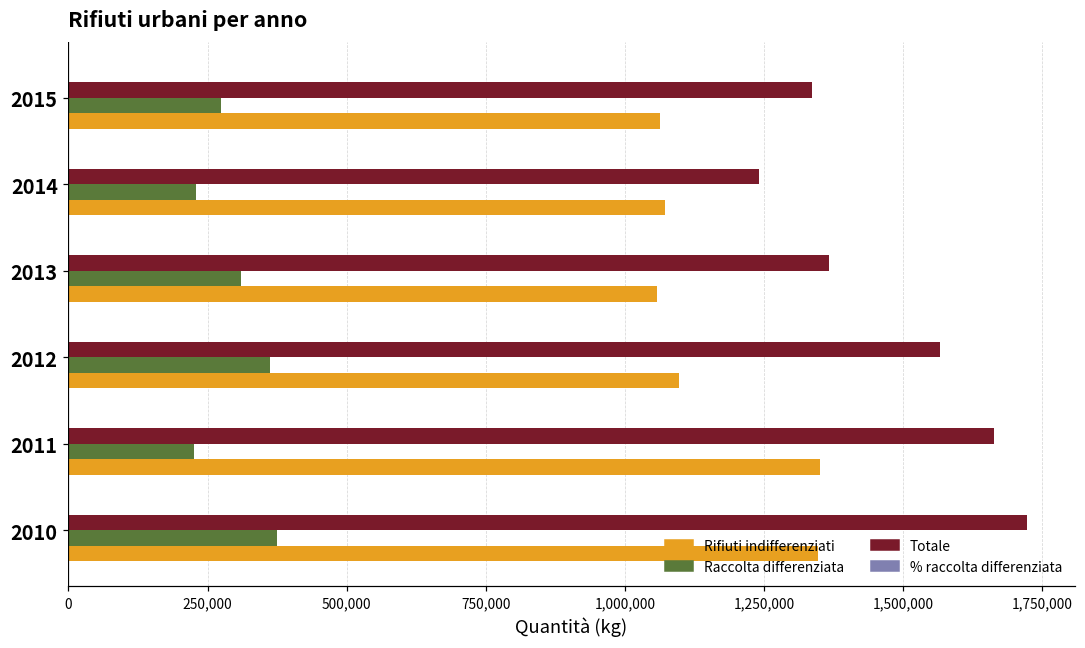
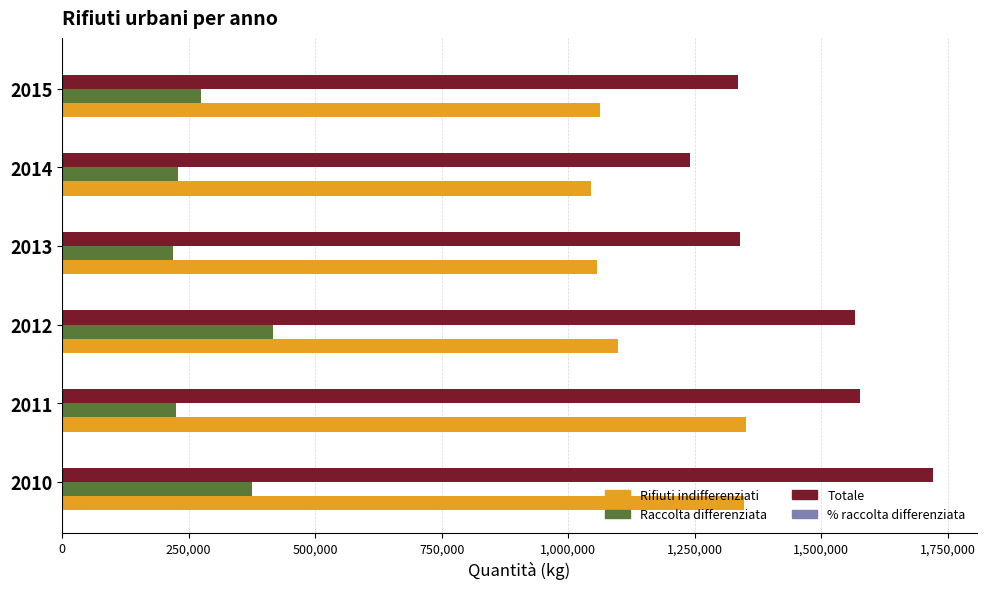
Rifiuti indifferenziati, 2014: 1,070,000 -> 1,040,000
Totale, 2013: 1,370,000 -> 1,340,000
Raccolta differenziata, 2013: 310,000 -> 220,000
Raccolta differenziata, 2012: 360,000 -> 420,000
Totale, 2011: 1,660,000 -> 1,580,000
